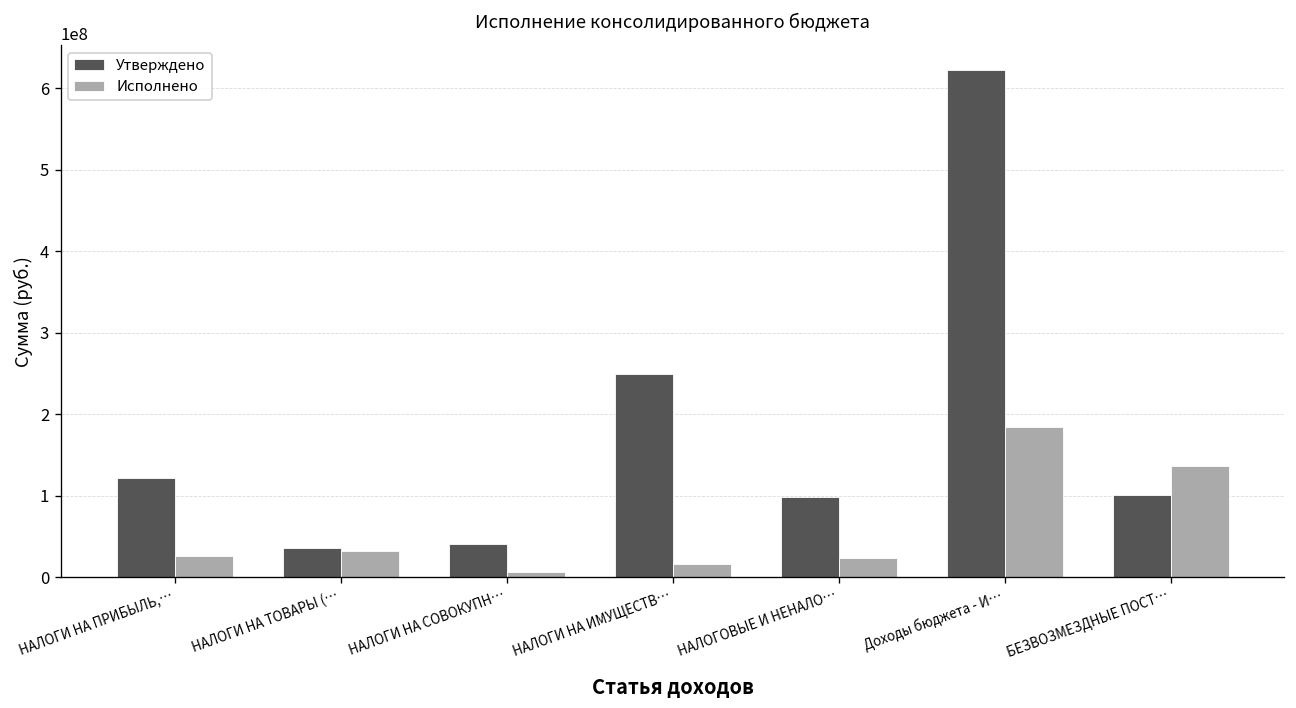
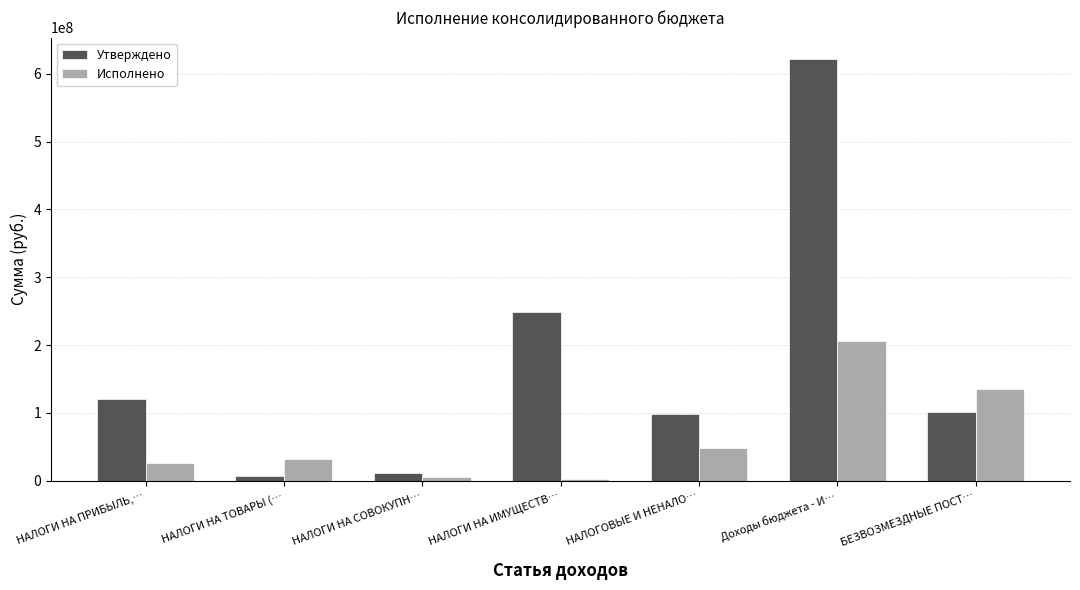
Утверждено, НАЛОГИ НА ТОВАРЫ (…: 40000000 -> 10000000
Утверждено, НАЛОГИ НА СОВОКУПН…: 40000000 -> 10000000
Исполнено, НАЛОГИ НА ИМУЩЕСТВ…: 20000000 -> 0
Исполнено, НАЛОГОВЫЕ И НЕНАЛО…: 20000000 -> 50000000
Исполнено, Доходы бюджета - И…: 180000000 -> 210000000
